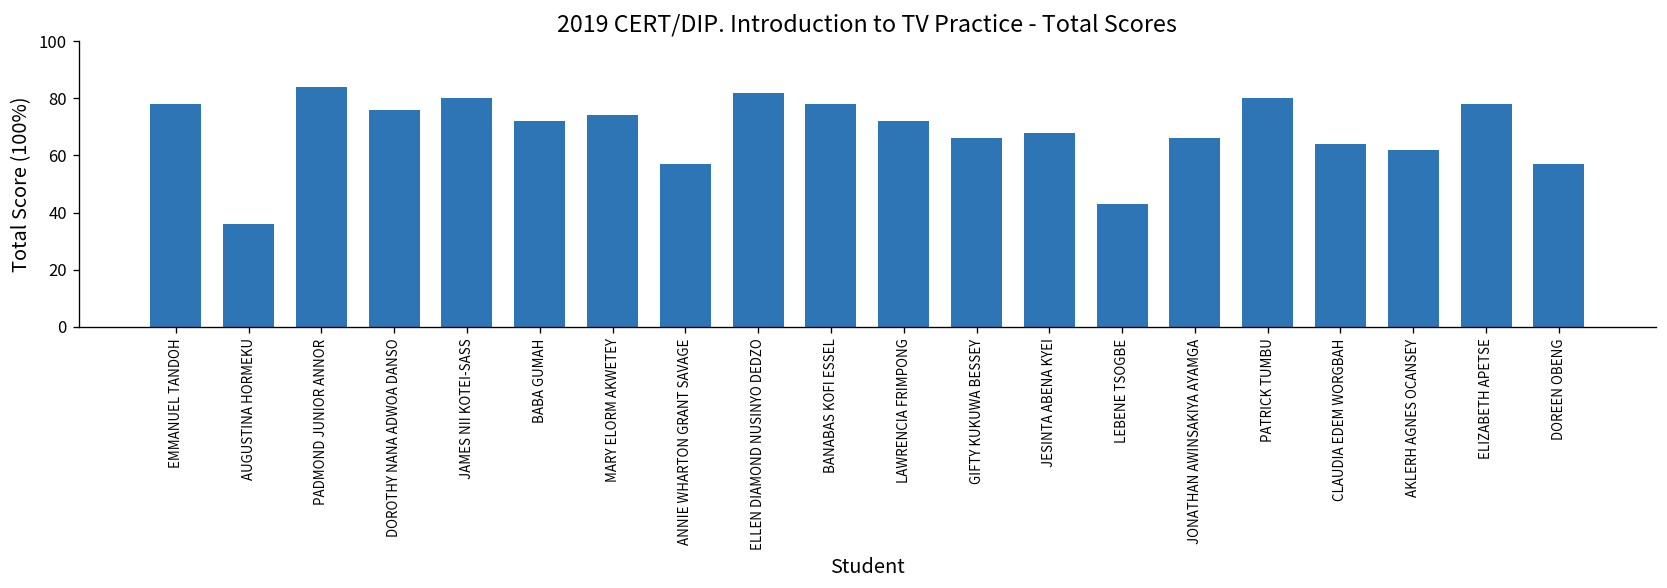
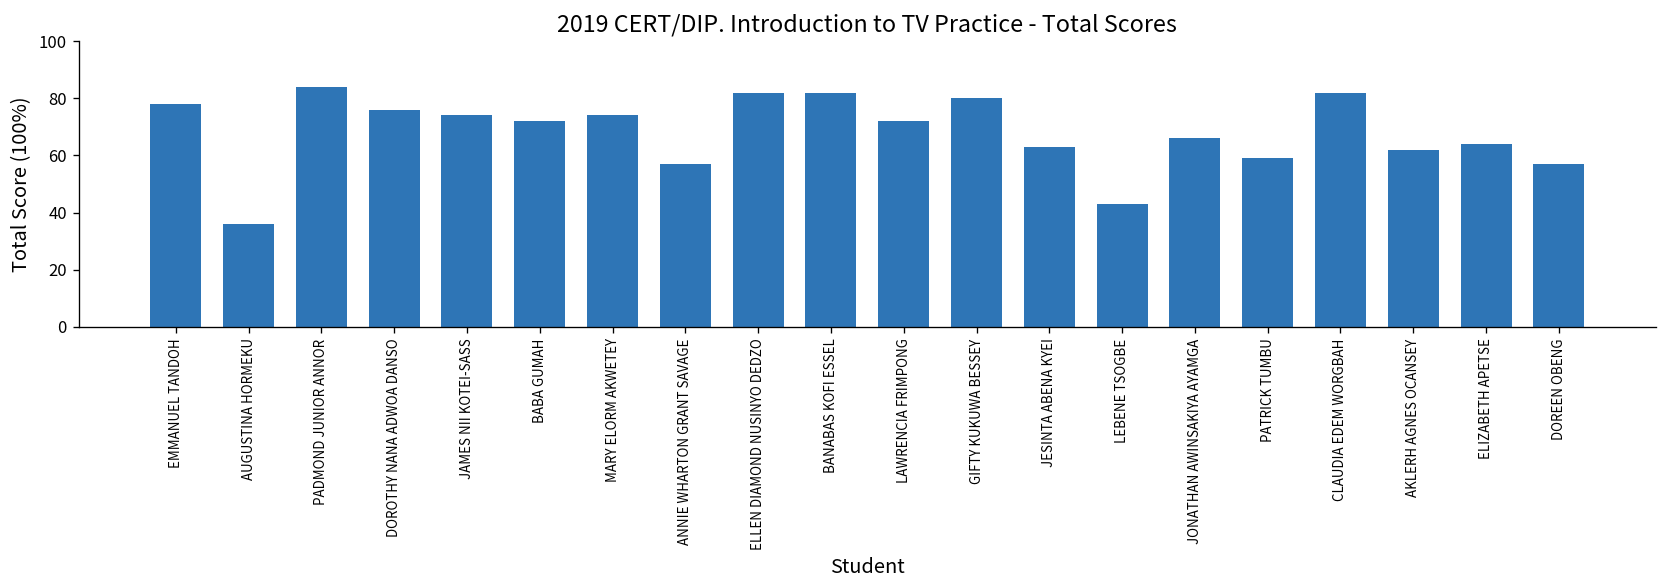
JAMES NII KOTEI-SASS: 80 -> 74
BANABAS KOFI ESSEL: 78 -> 82
GIFTY KUKUWA BESSEY: 66 -> 80
JESINTA ABENA KYEI: 68 -> 63
PATRICK TUMBU: 80 -> 59
CLAUDIA EDEM WORGBAH: 64 -> 82
ELIZABETH APETSE: 78 -> 64
